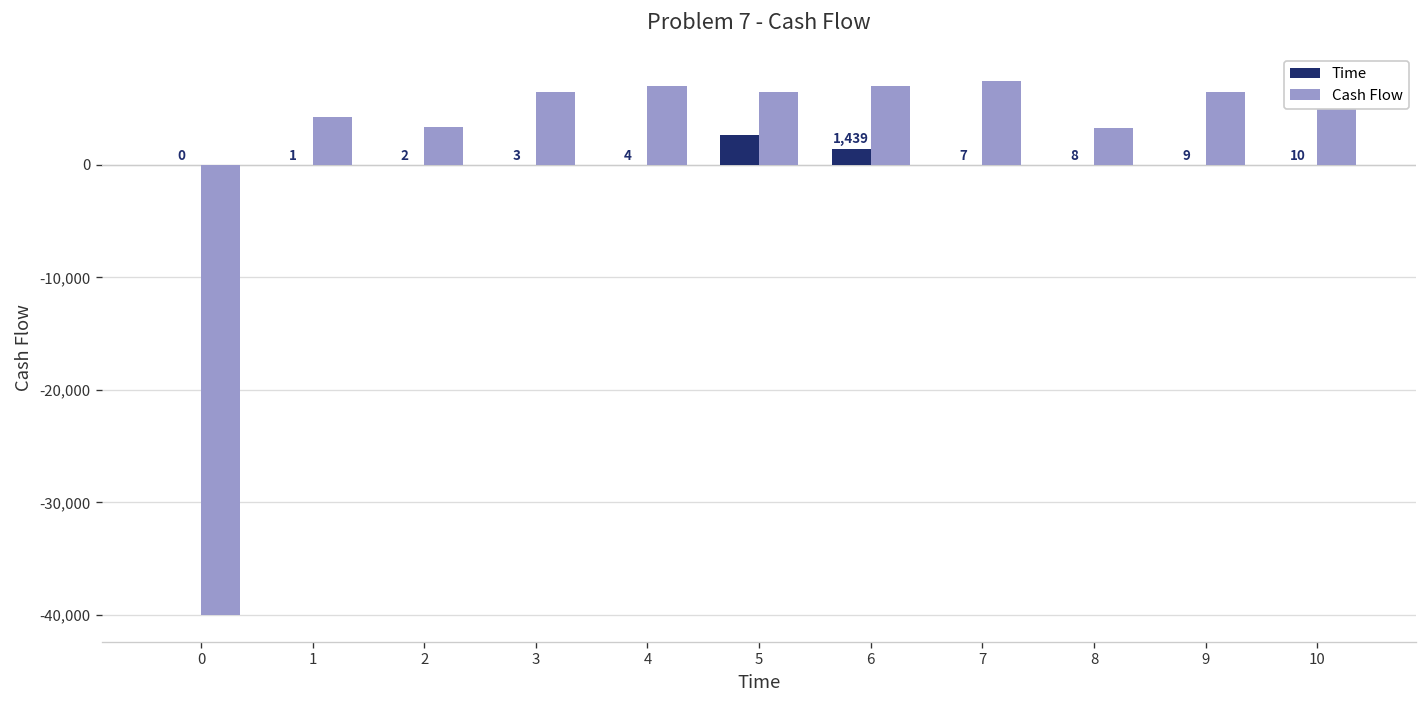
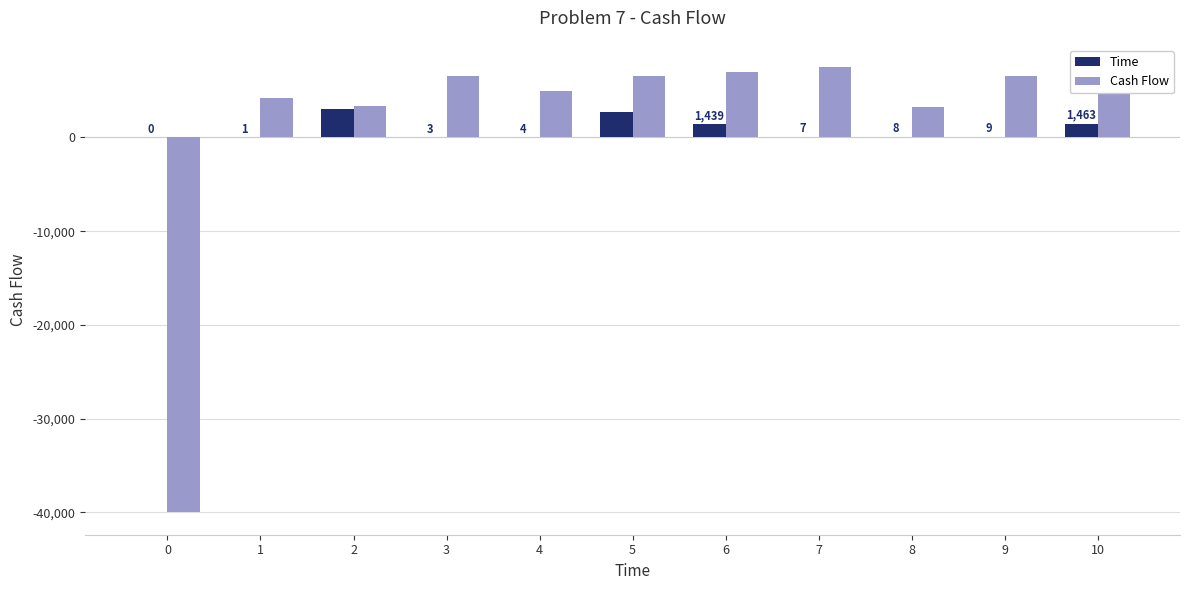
Time, 2: 0 -> 3,000
Cash Flow, 4: 7,000 -> 5,000
Time, 10: 10 -> 1,463
